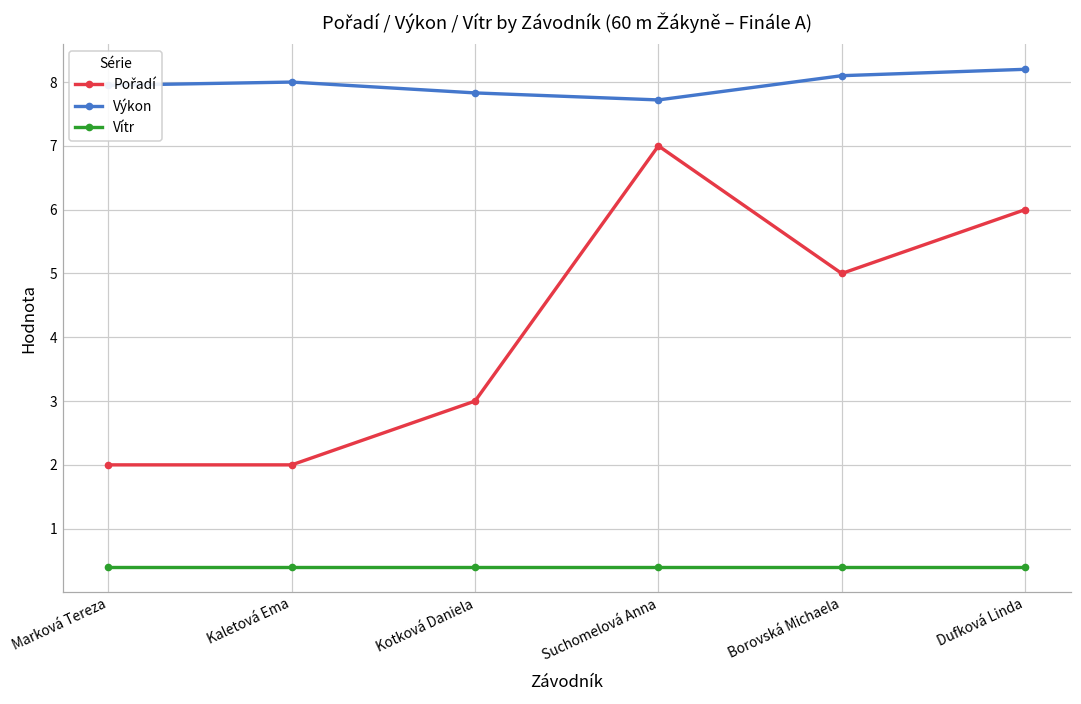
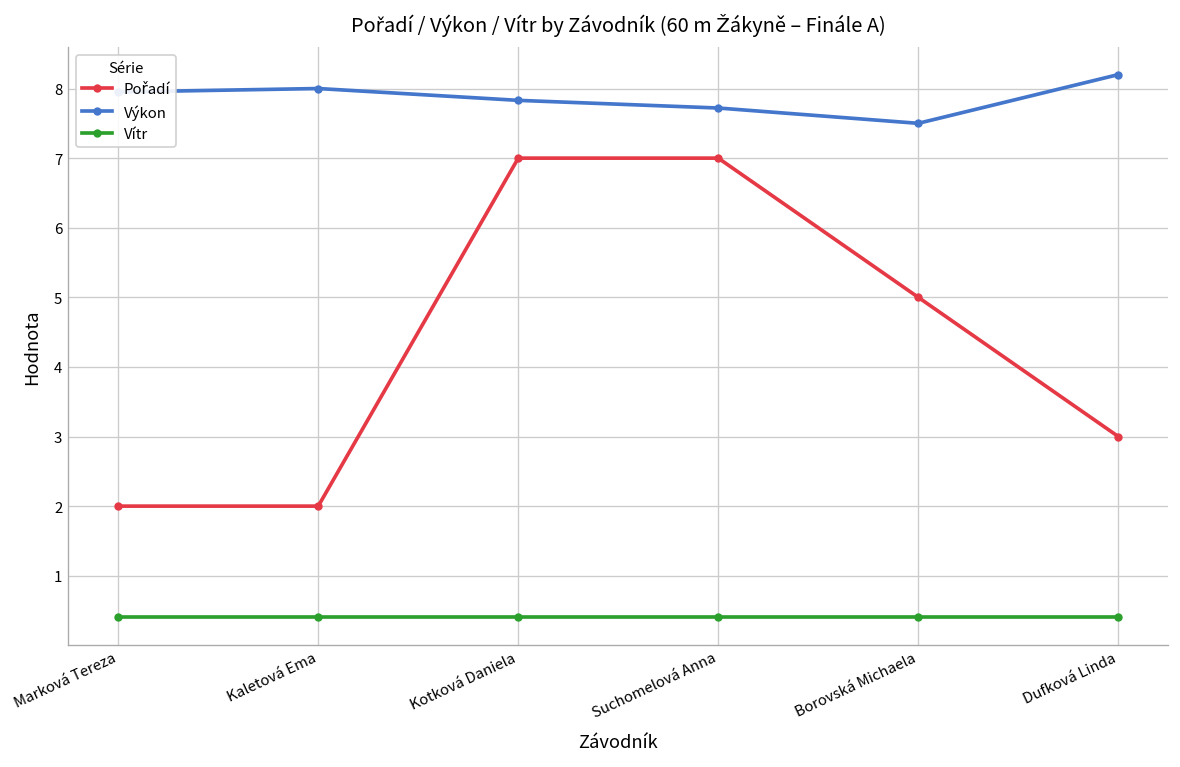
Pořadí, Kotková Daniela: 3 -> 7
Výkon, Borovská Michaela: 8.1 -> 7.5
Pořadí, Dufková Linda: 6 -> 3
